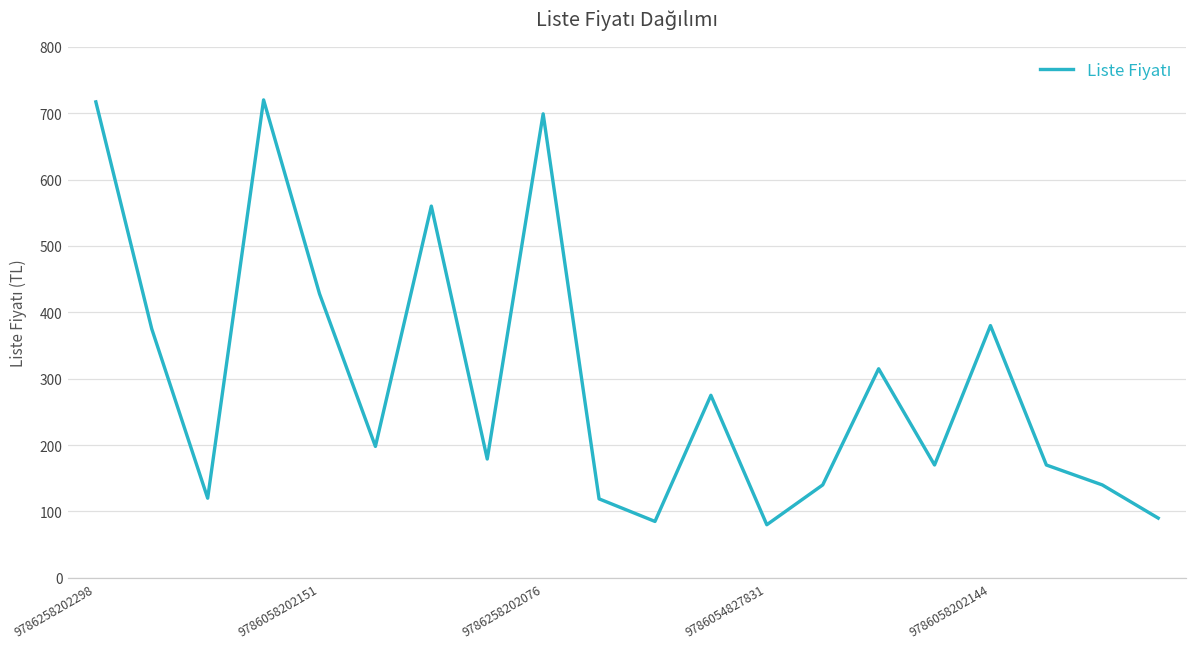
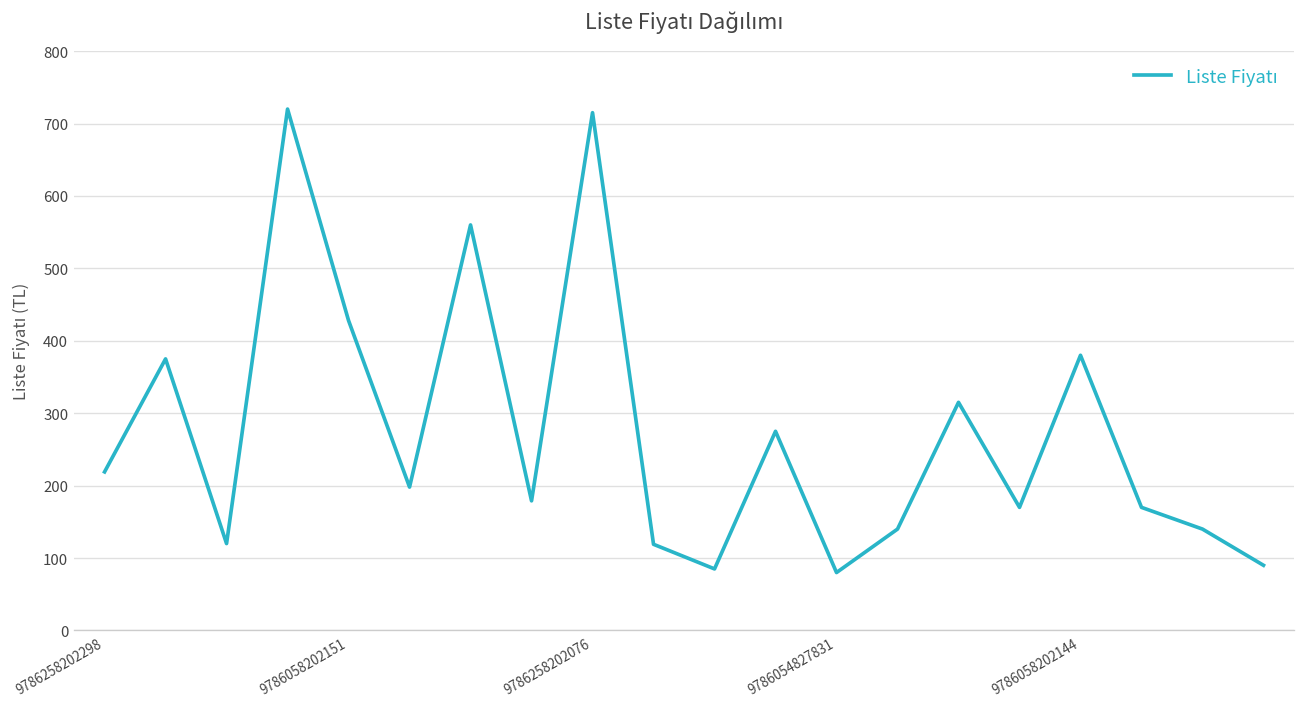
9786258202298: 720 -> 220
9786258202076: 700 -> 720
